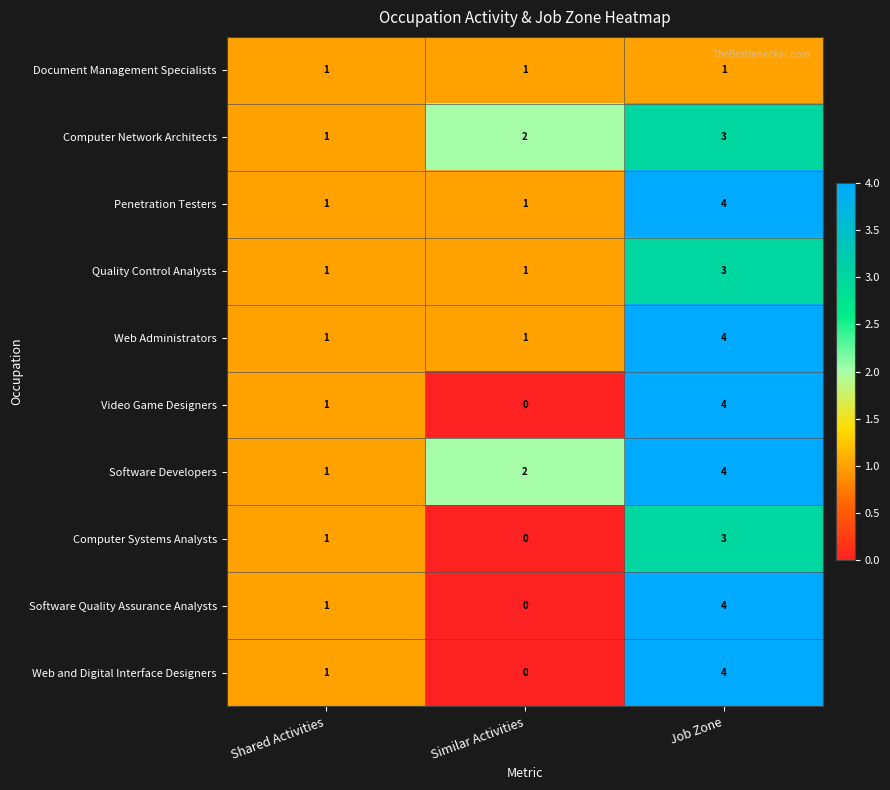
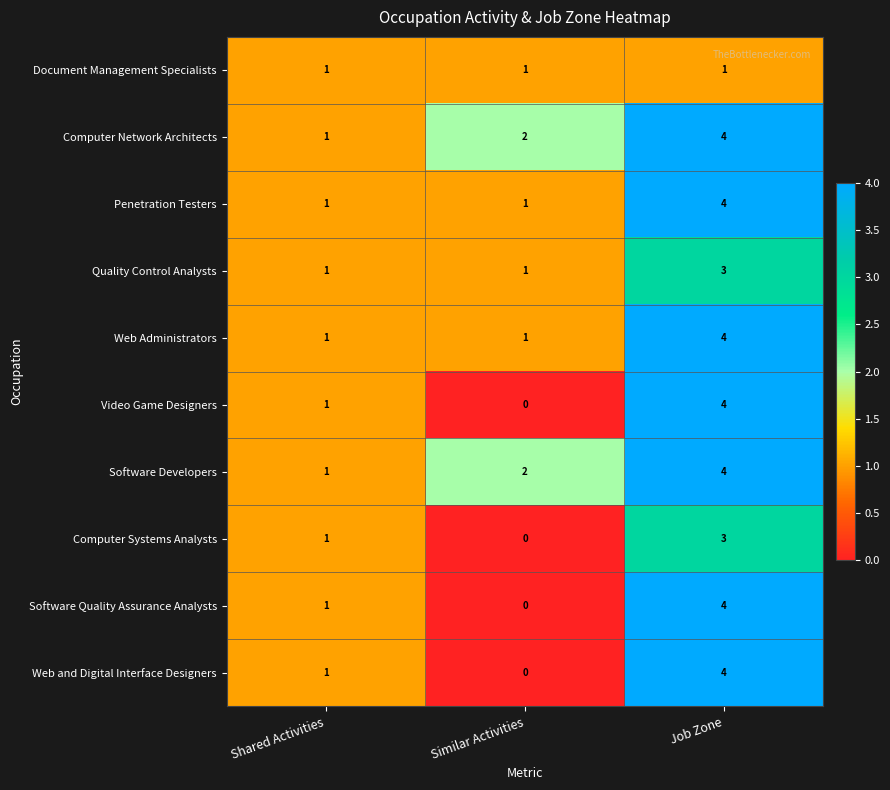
Computer Network Architects, Job Zone: 3 -> 4
